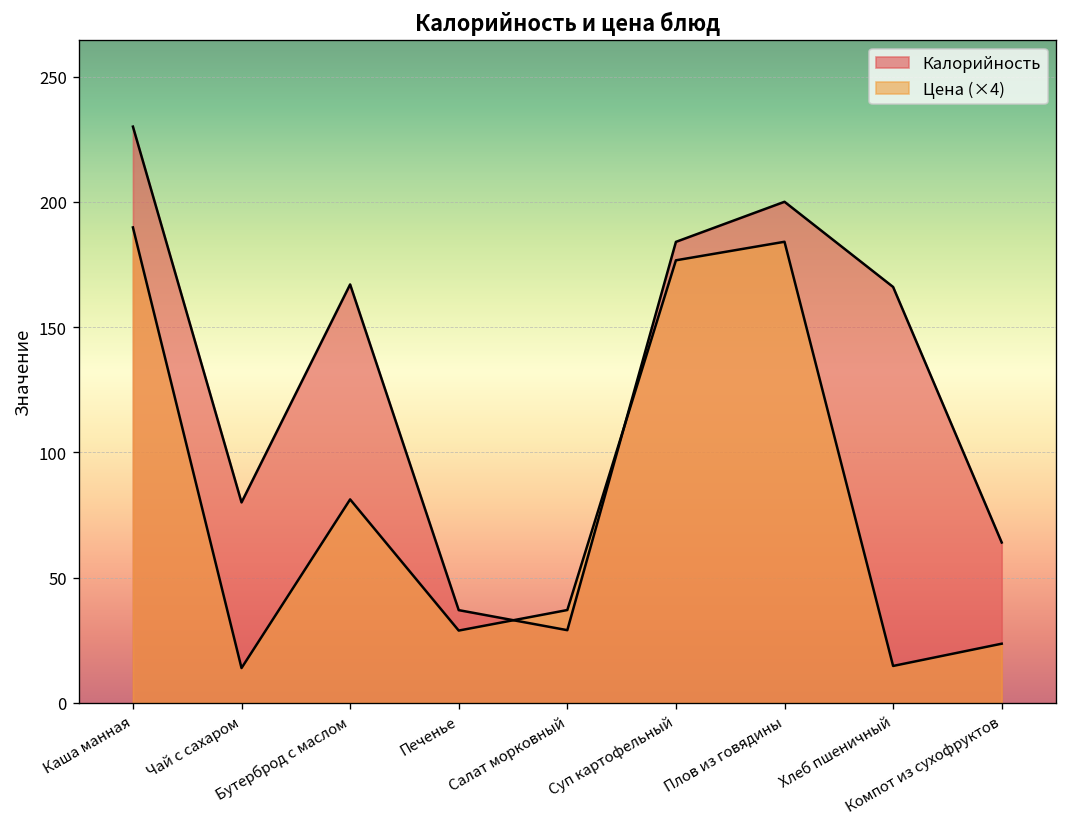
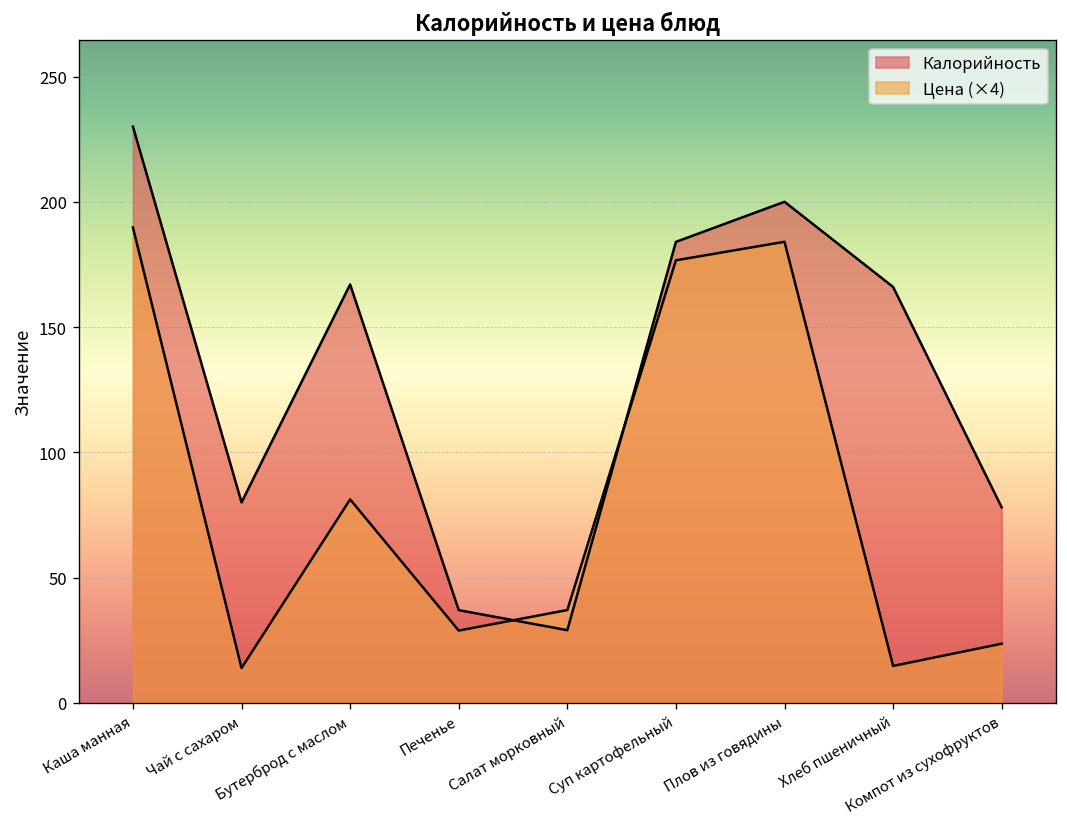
Калорийность, Компот из сухофруктов: 64 -> 78
